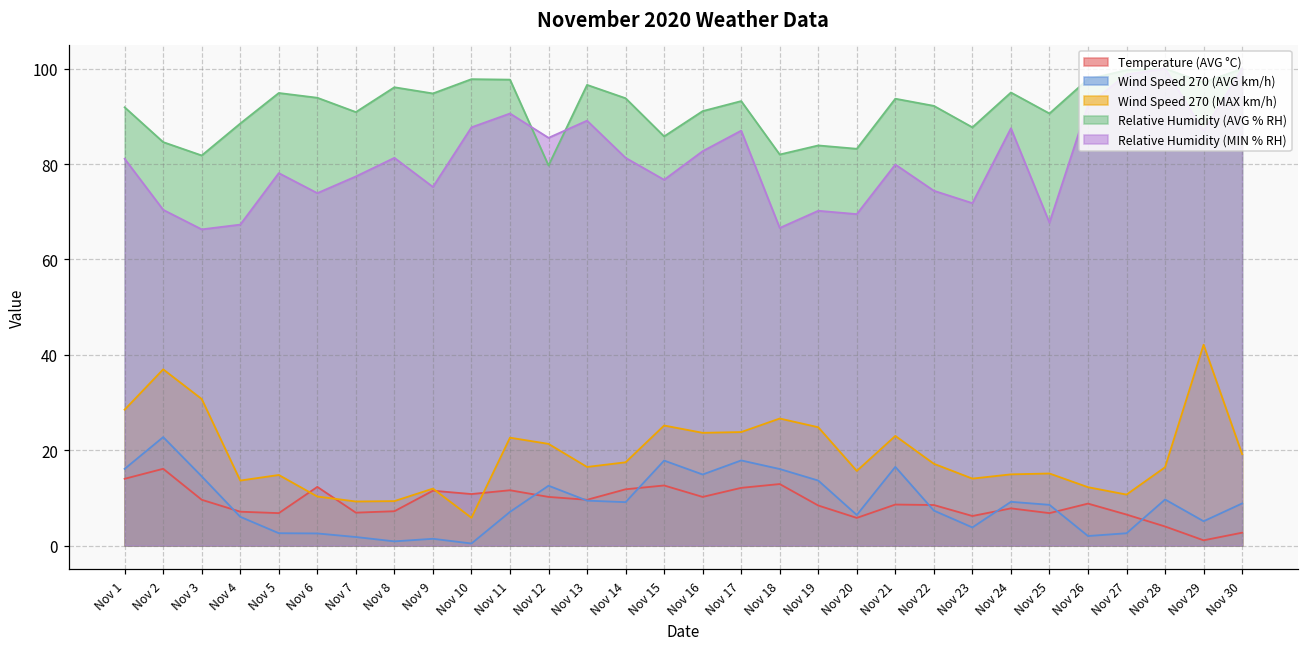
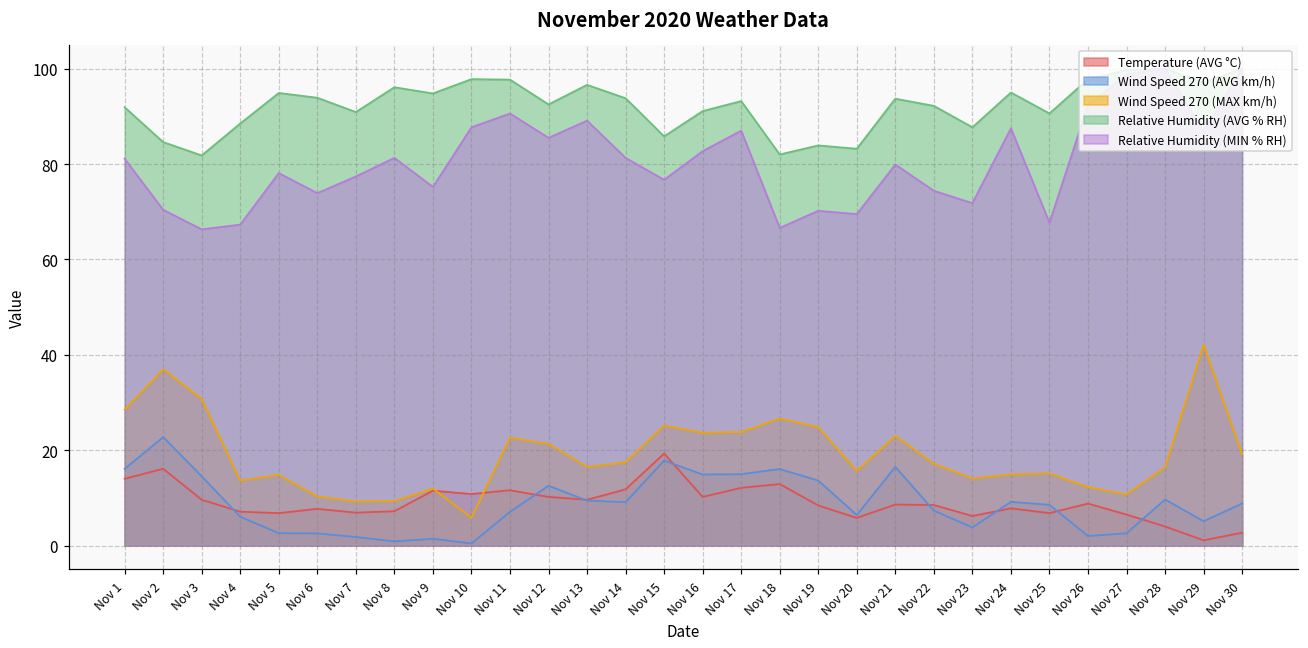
Temperature (AVG °C), Nov 6: 12 -> 8
Relative Humidity (AVG % RH), Nov 12: 80 -> 93
Temperature (AVG °C), Nov 15: 13 -> 19
Wind Speed 270 (AVG km/h), Nov 17: 18 -> 15
